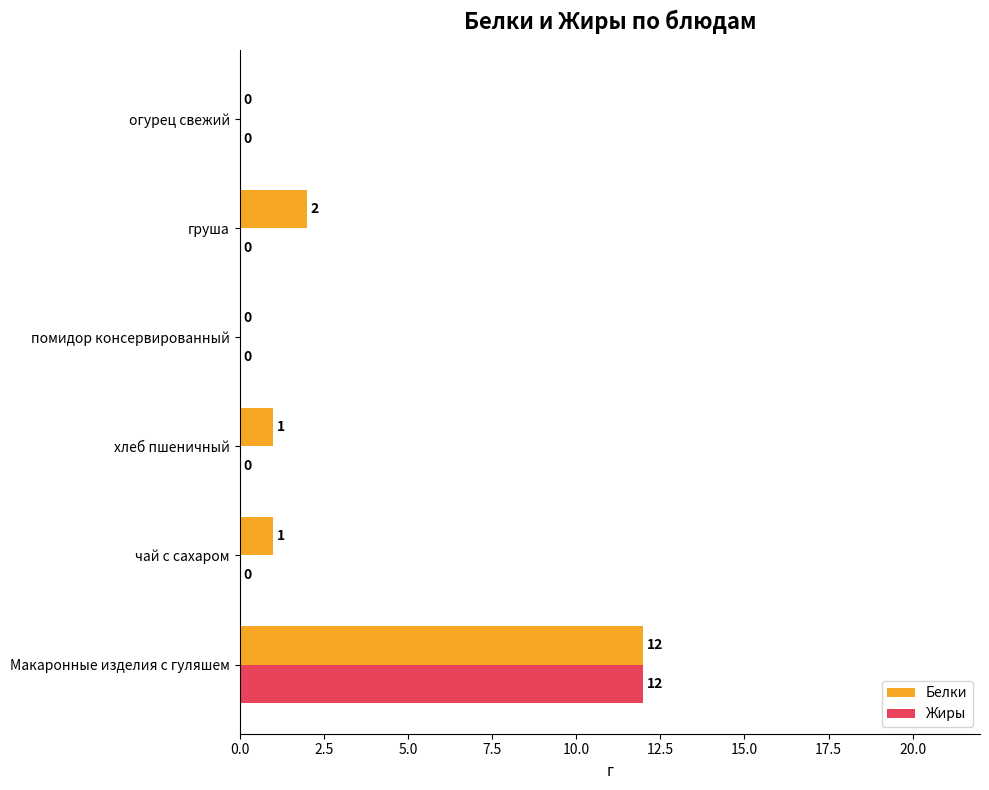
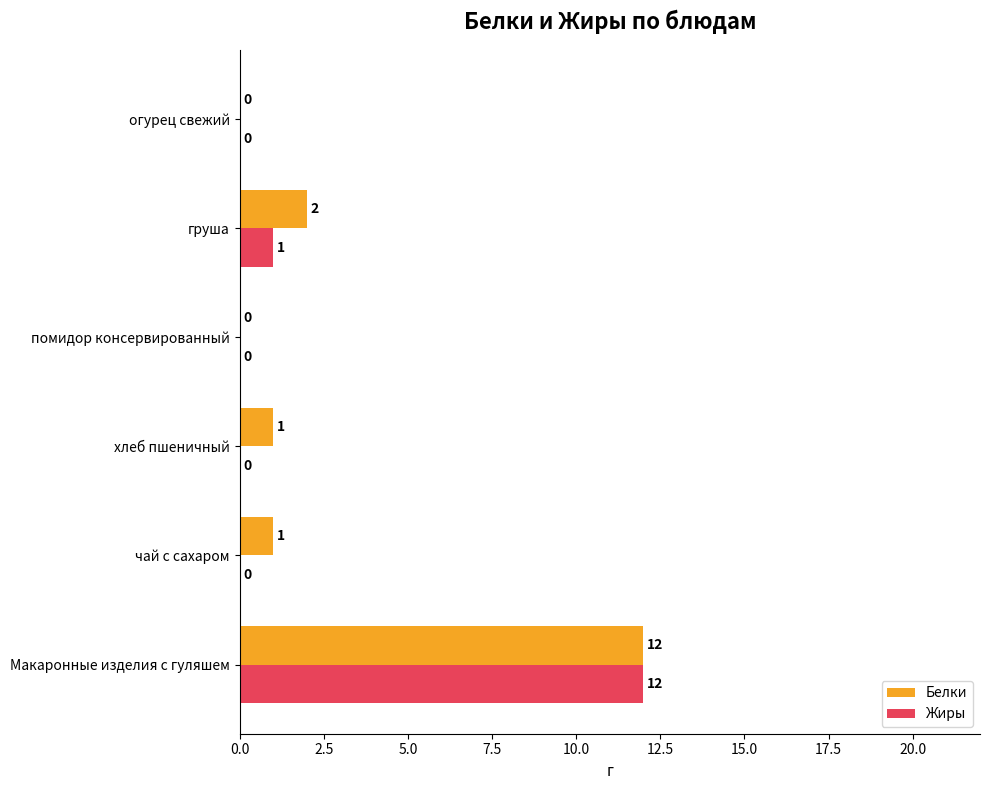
Жиры, груша: 0 -> 1
